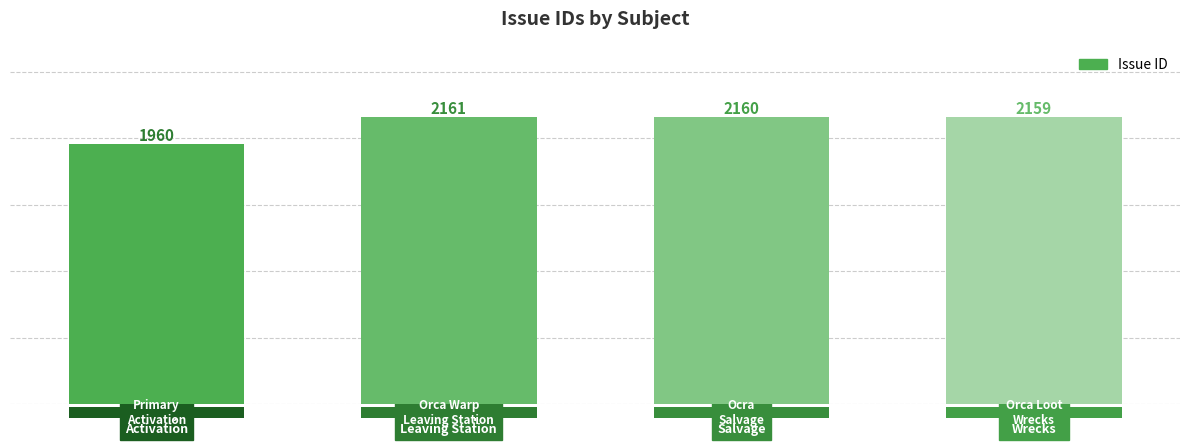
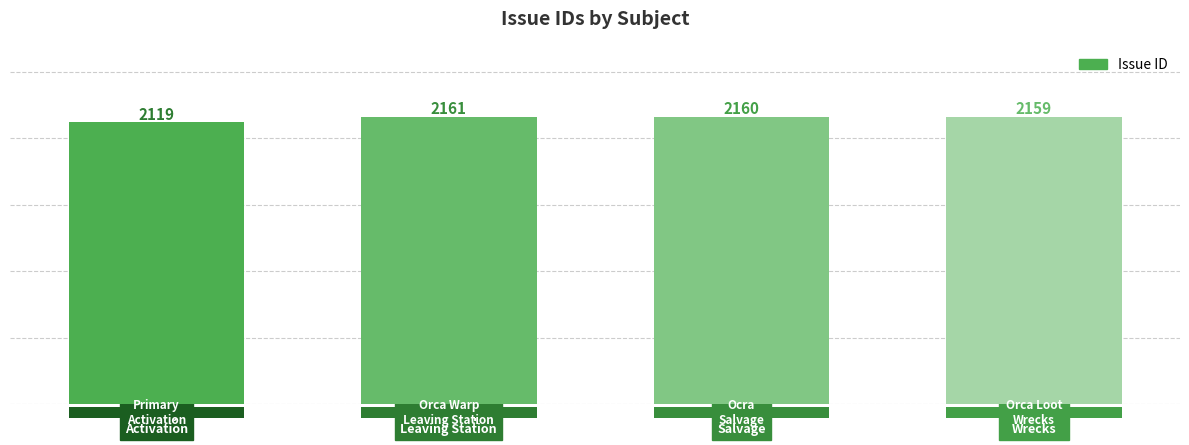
Primary Activation: 1960 -> 2119
